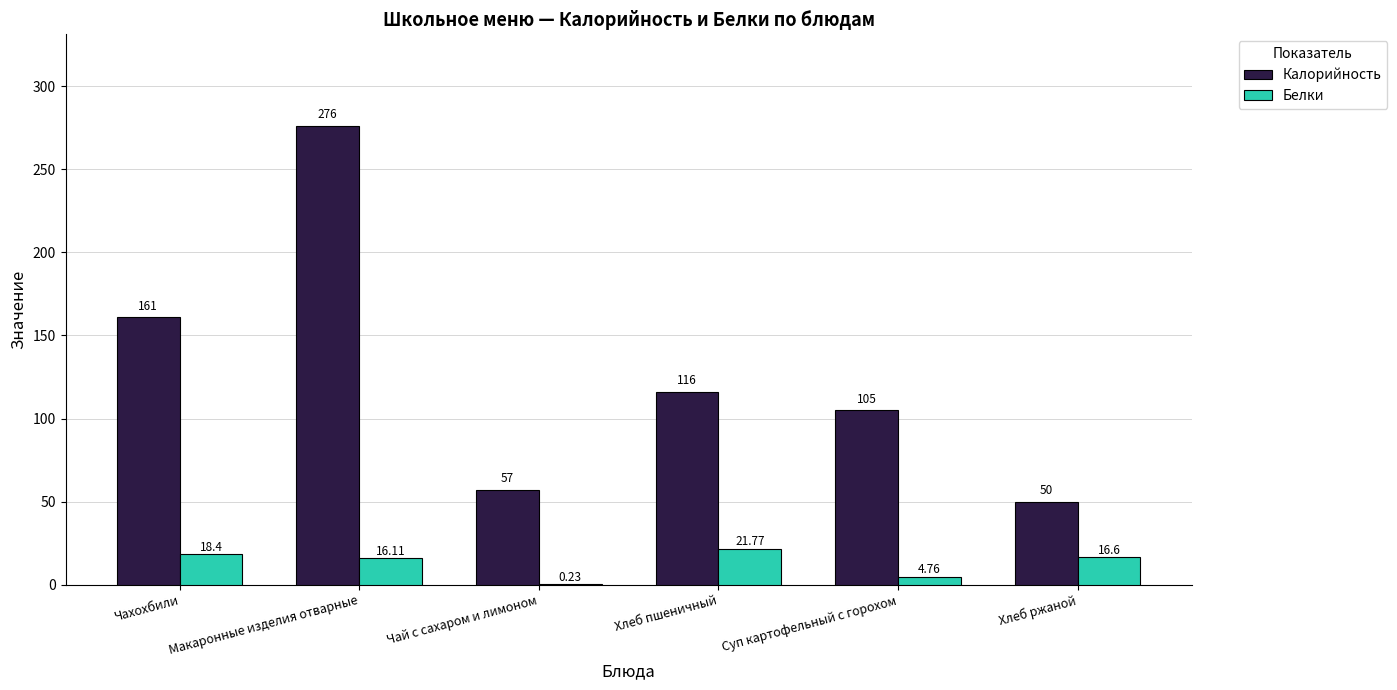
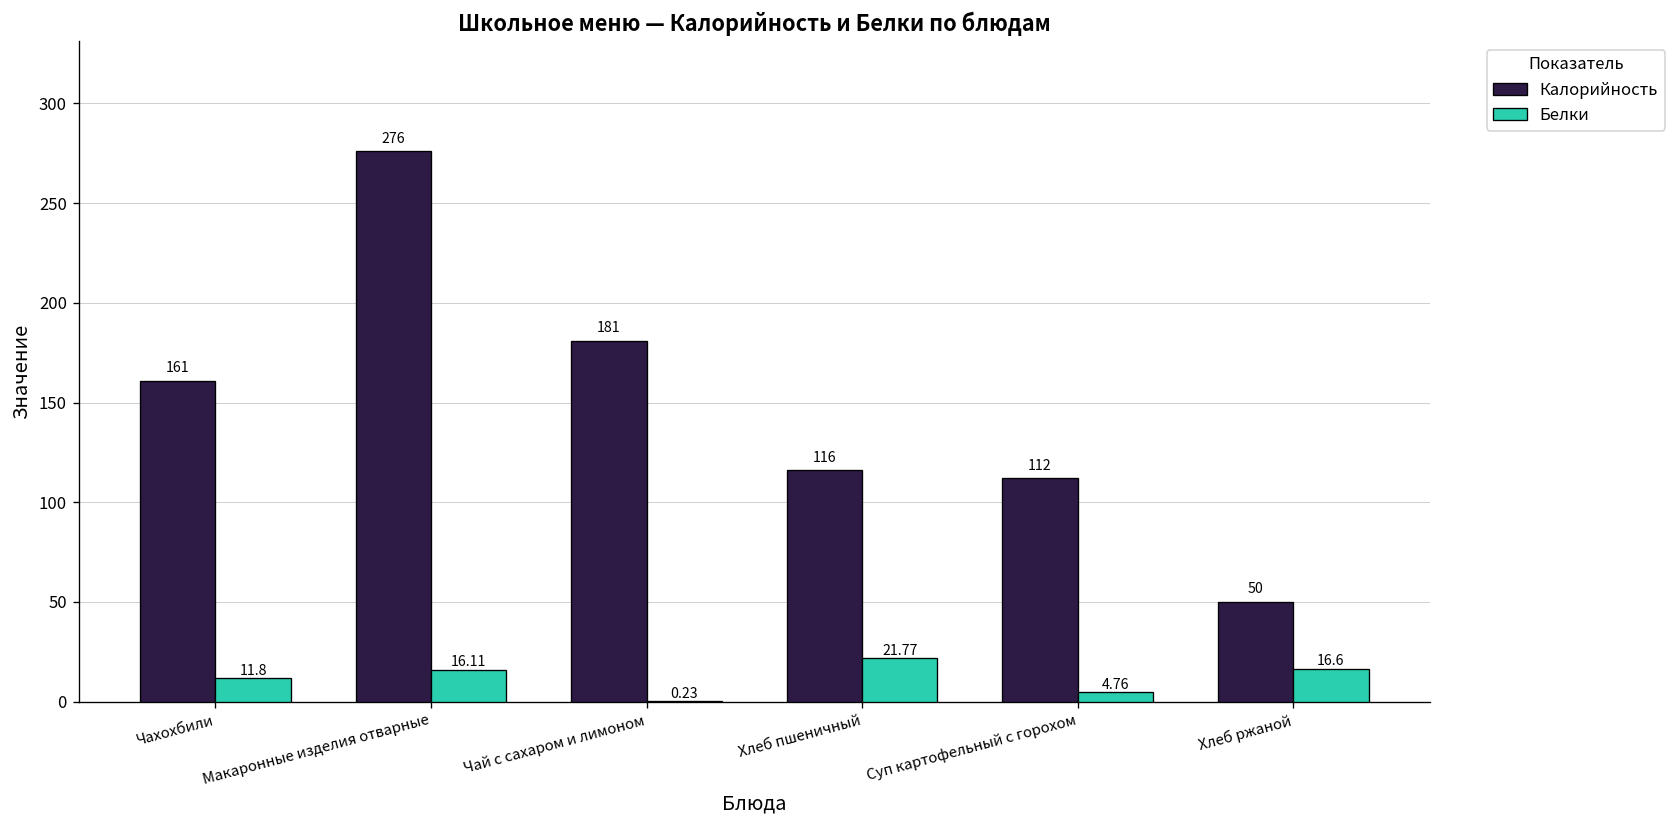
Белки, Чахохбили: 18.4 -> 11.8
Калорийность, Чай с сахаром и лимоном: 57 -> 181
Калорийность, Суп картофельный с горохом: 105 -> 112
